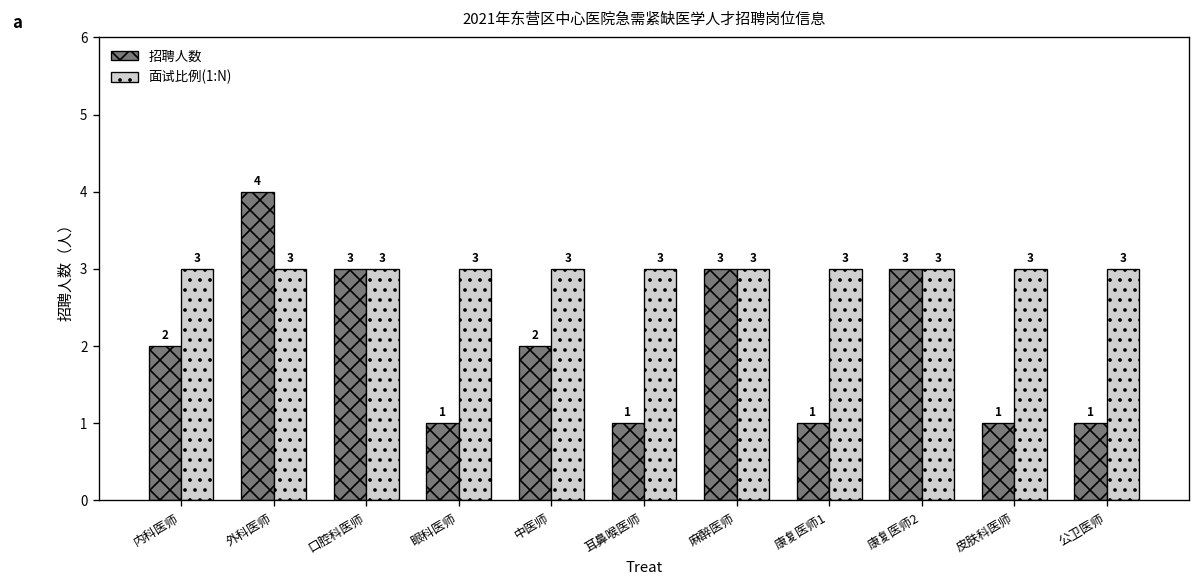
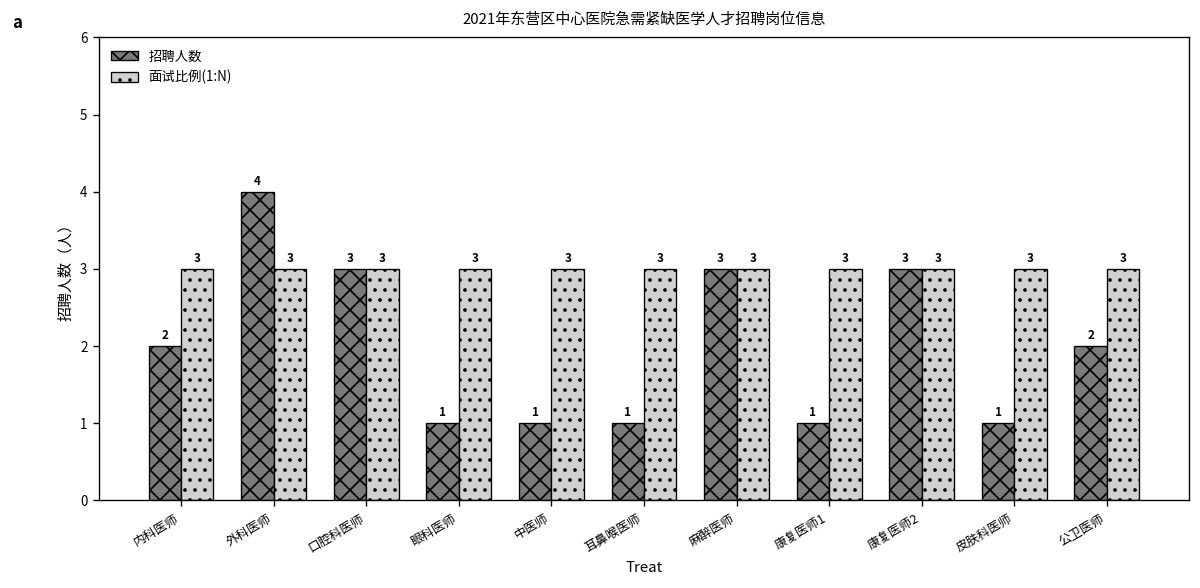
招聘人数, 中医师: 2 -> 1
招聘人数, 公卫医师: 1 -> 2
